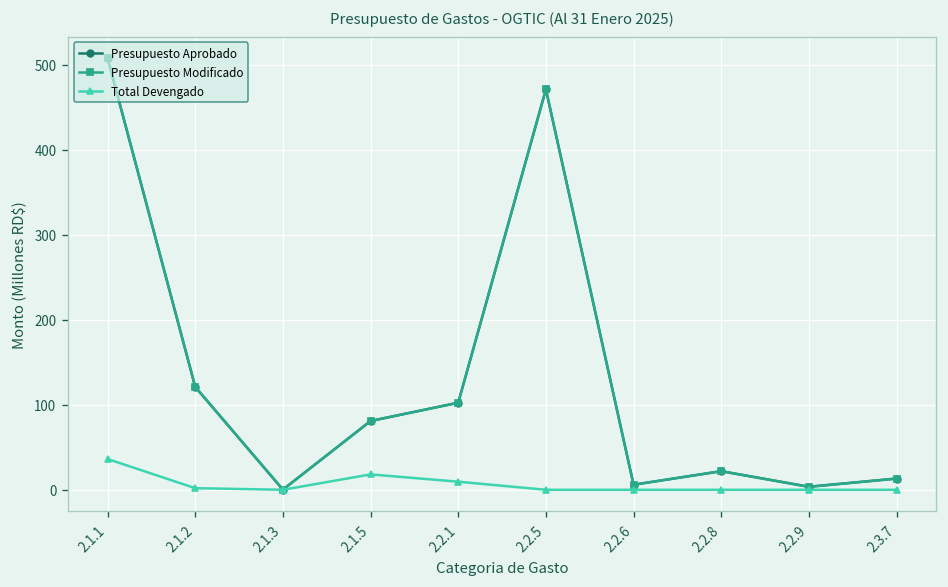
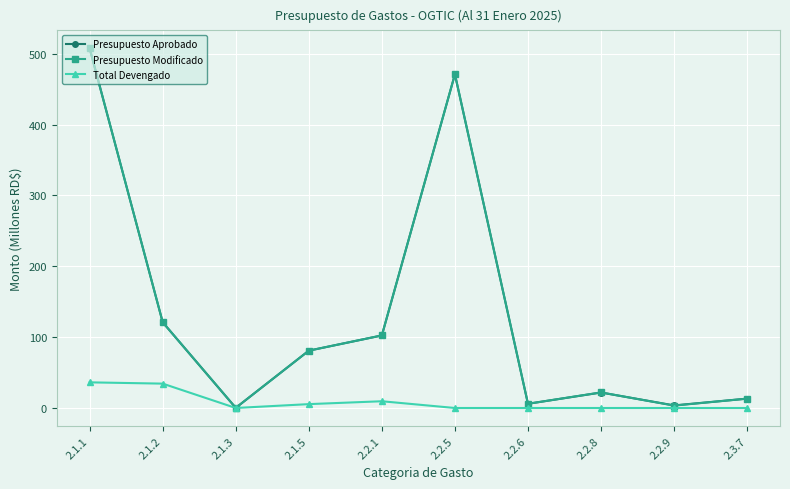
Total Devengado, 2.1.2: 0 -> 30
Total Devengado, 2.1.5: 20 -> 10
